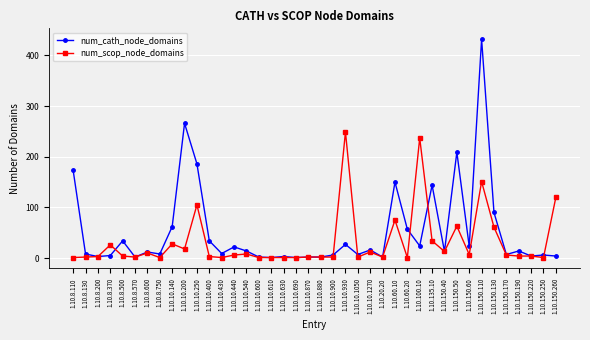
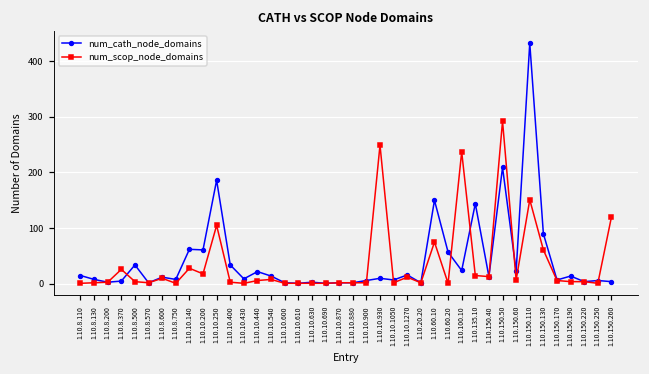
num_cath_node_domains, 1.10.8.110: 170 -> 20
num_cath_node_domains, 1.10.10.200: 270 -> 60
num_cath_node_domains, 1.10.10.930: 30 -> 10
num_scop_node_domains, 1.10.135.10: 30 -> 20
num_scop_node_domains, 1.10.150.50: 60 -> 290
